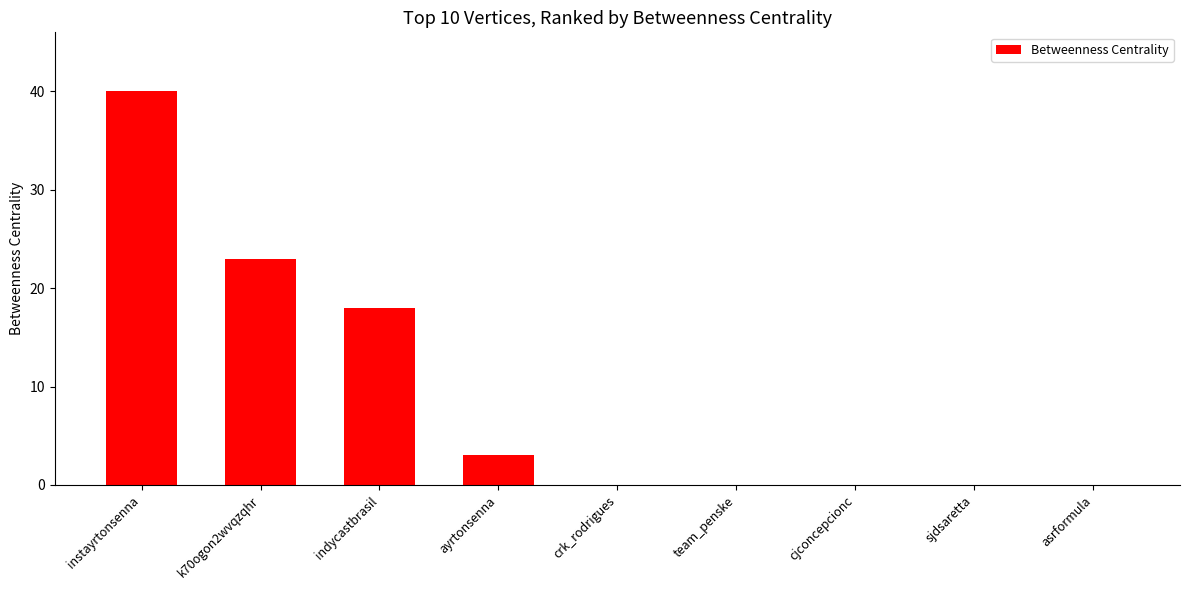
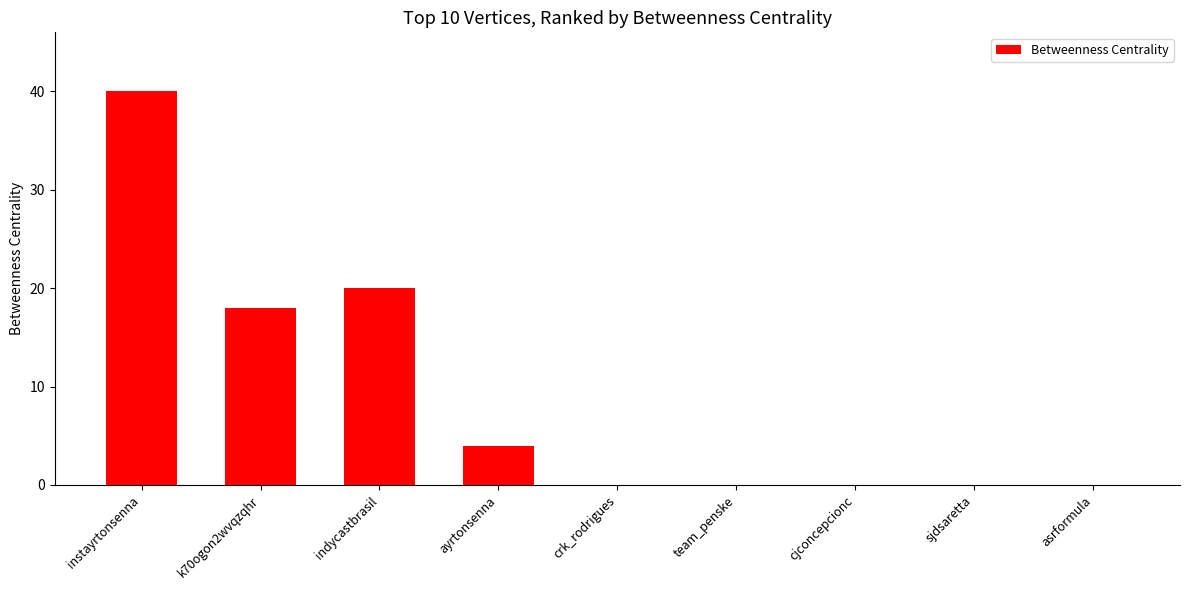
k70ogon2wvqzqhr: 23 -> 18
indycastbrasil: 18 -> 20
ayrtonsenna: 3 -> 4
